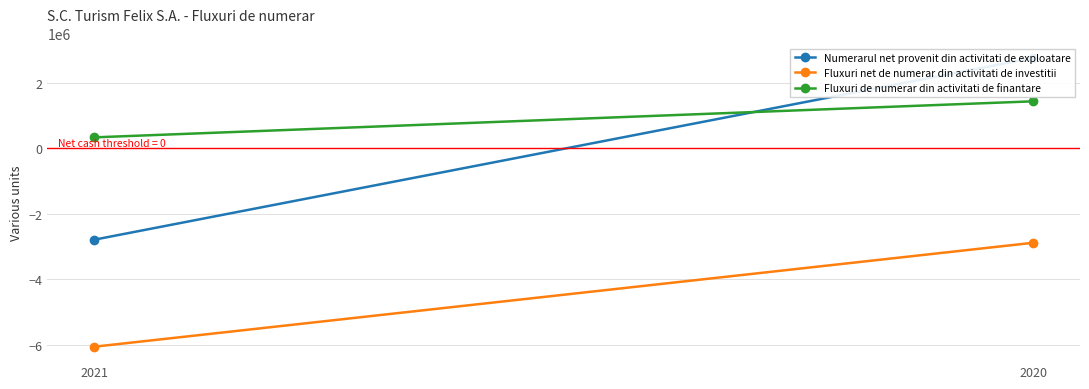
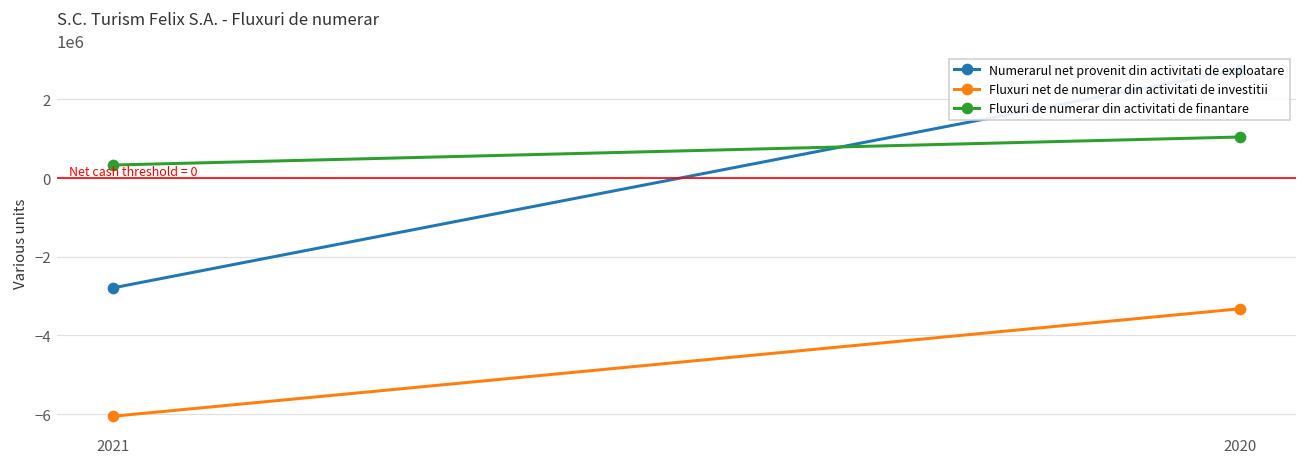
Fluxuri net de numerar din activitati de investitii, 2020: -2900000 -> -3300000
Fluxuri de numerar din activitati de finantare, 2020: 1400000 -> 1000000
